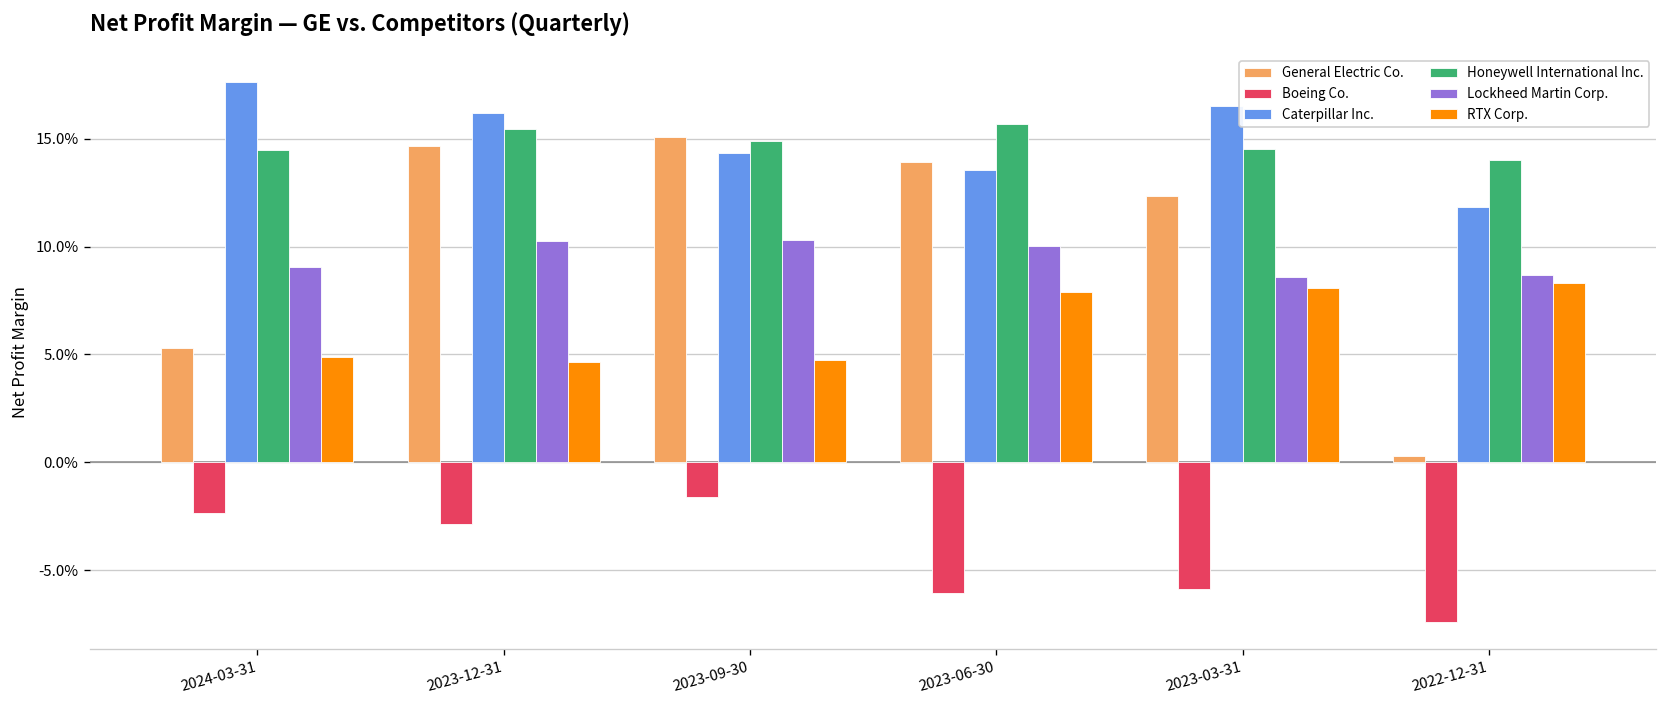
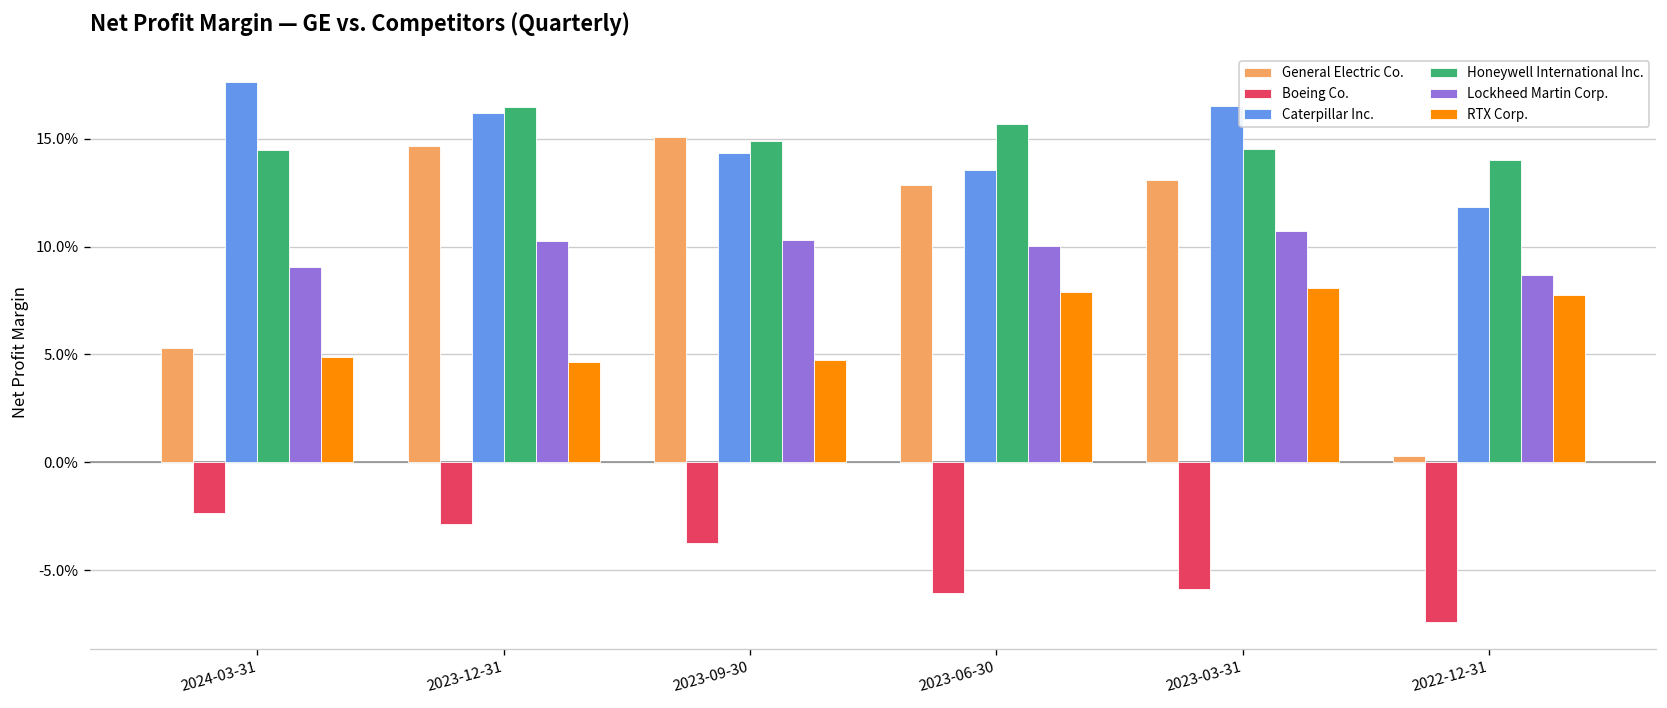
Honeywell International Inc., 2023-12-31: 15.4% -> 16.5%
Boeing Co., 2023-09-30: -1.6% -> -3.7%
General Electric Co., 2023-06-30: 13.9% -> 12.9%
General Electric Co., 2023-03-31: 12.4% -> 13.1%
Lockheed Martin Corp., 2023-03-31: 8.6% -> 10.7%
RTX Corp., 2022-12-31: 8.3% -> 7.8%
